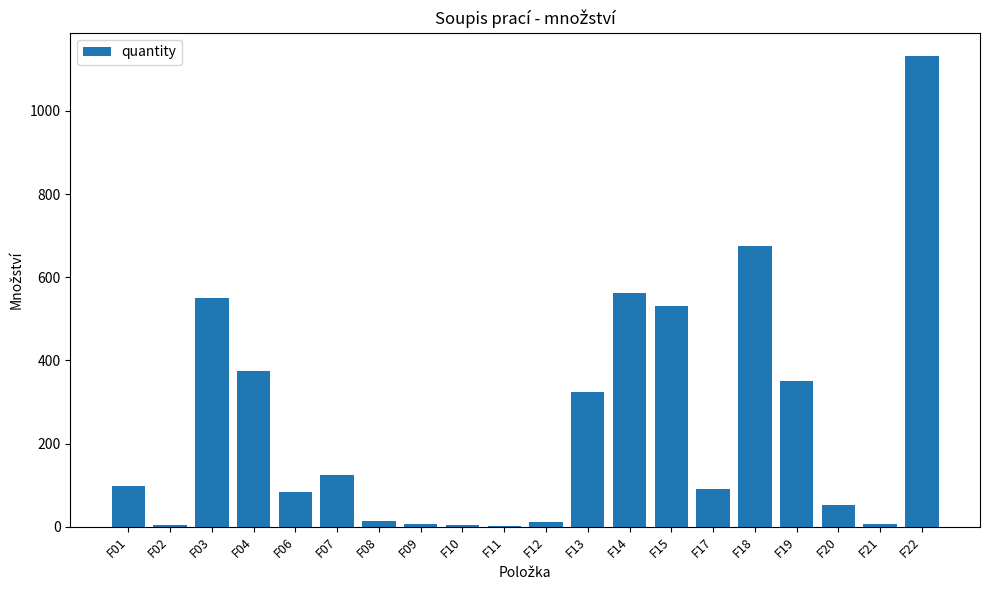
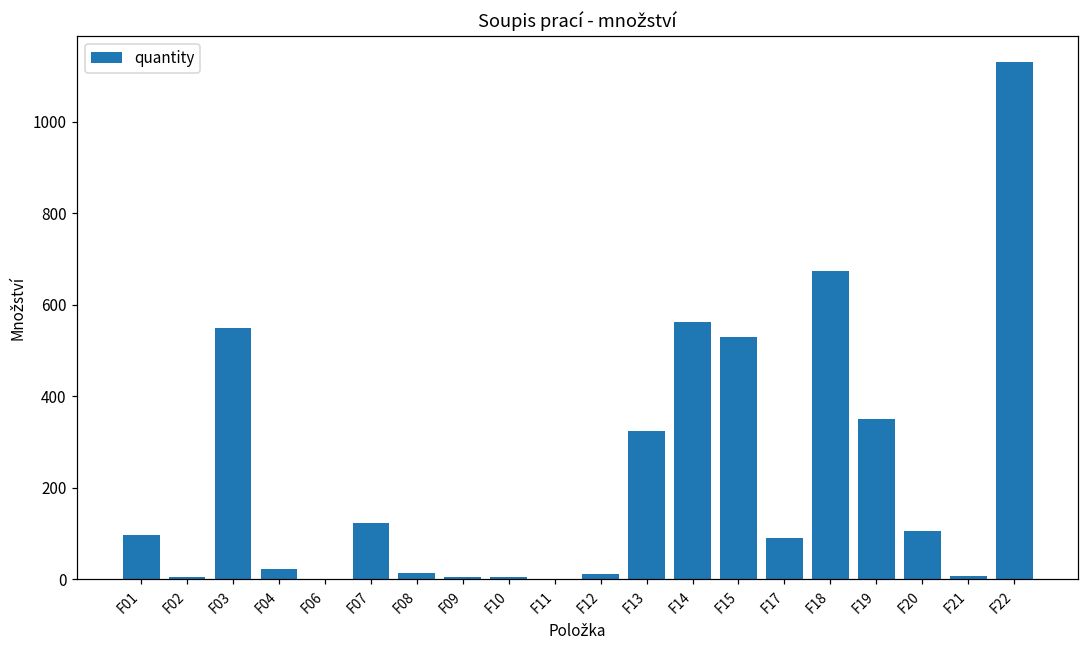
F04: 380 -> 20
F06: 80 -> 0
F20: 50 -> 110
